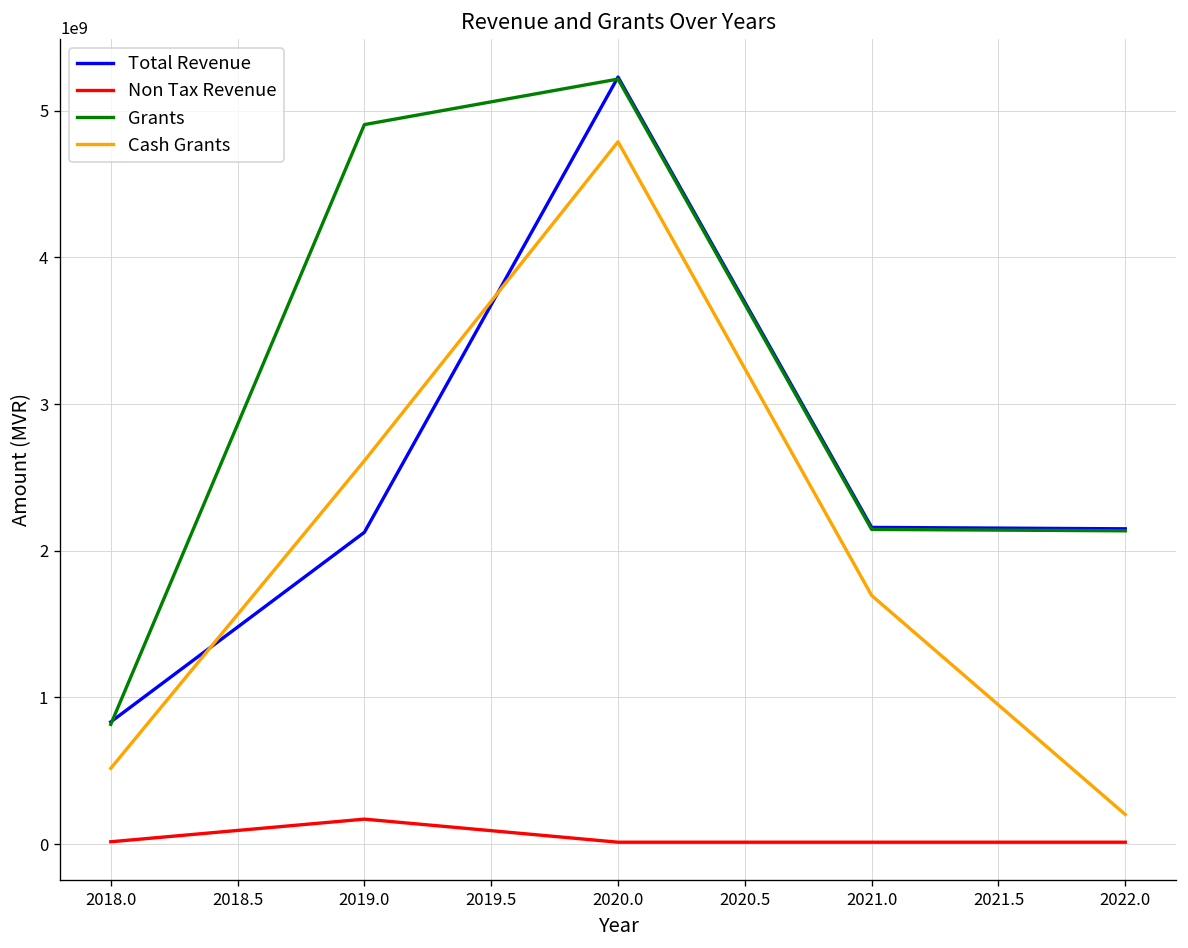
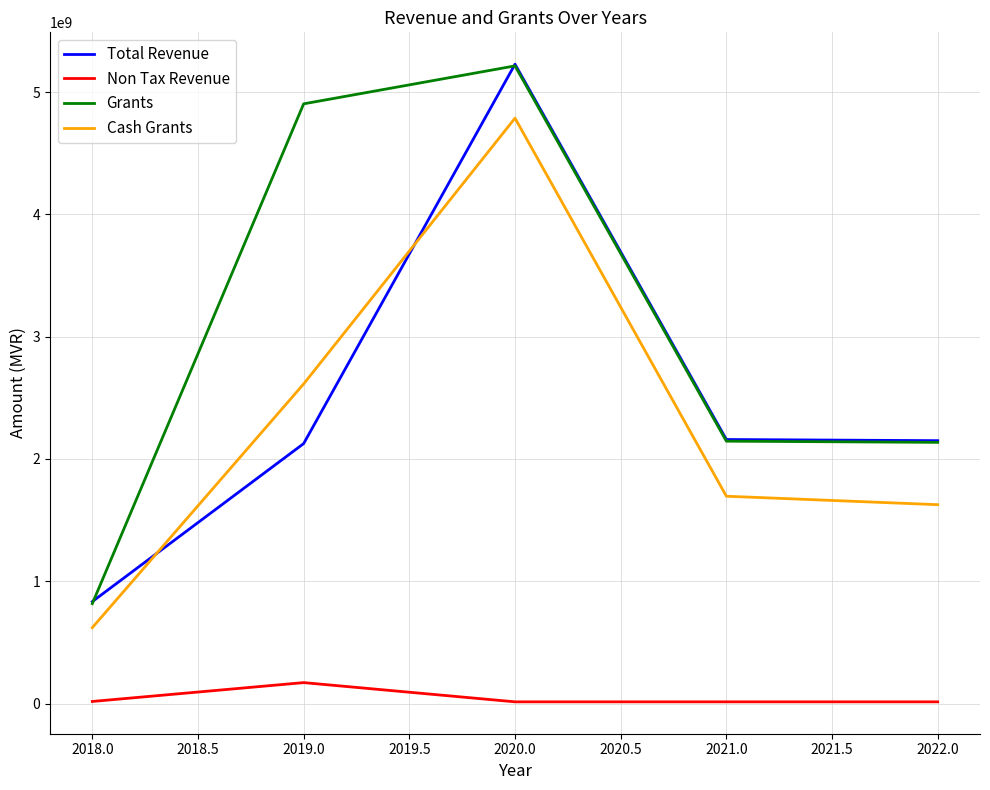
Cash Grants, 2018.0: 520000000 -> 620000000
Cash Grants, 2022.0: 200000000 -> 1630000000
